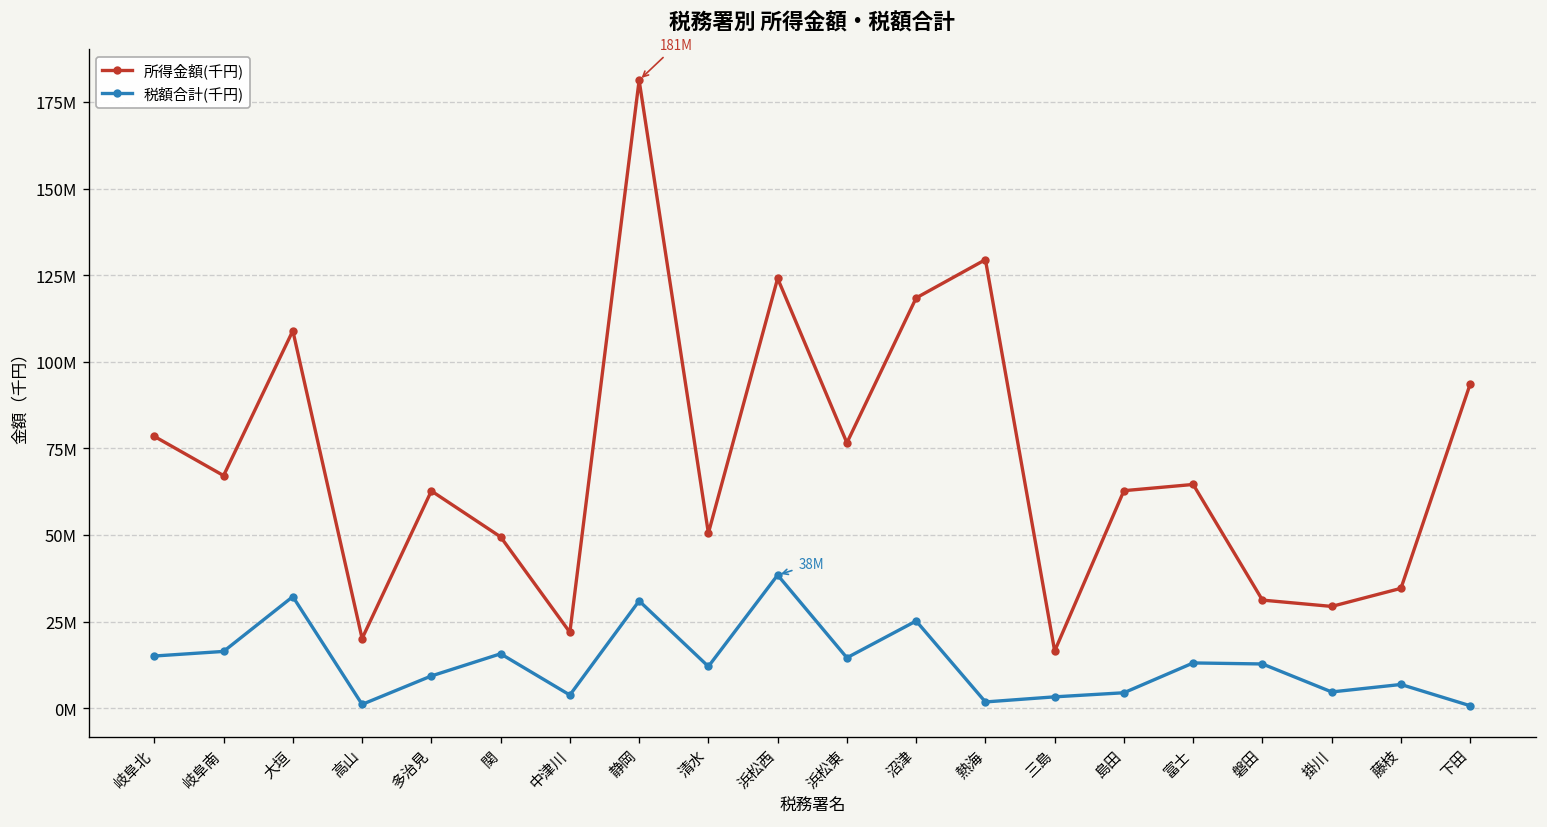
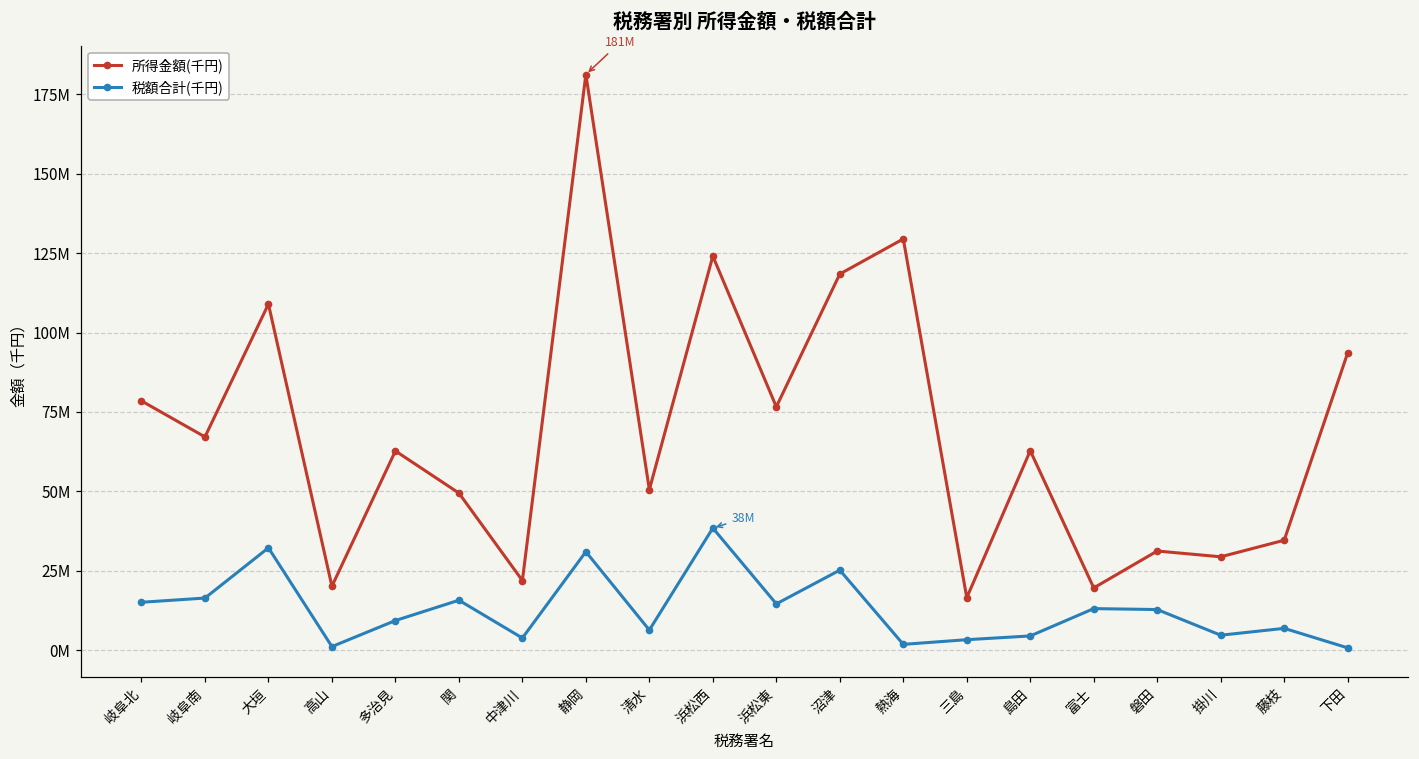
税額合計(千円), 清水: 12000000 -> 6000000
所得金額(千円), 富士: 65000000 -> 20000000
